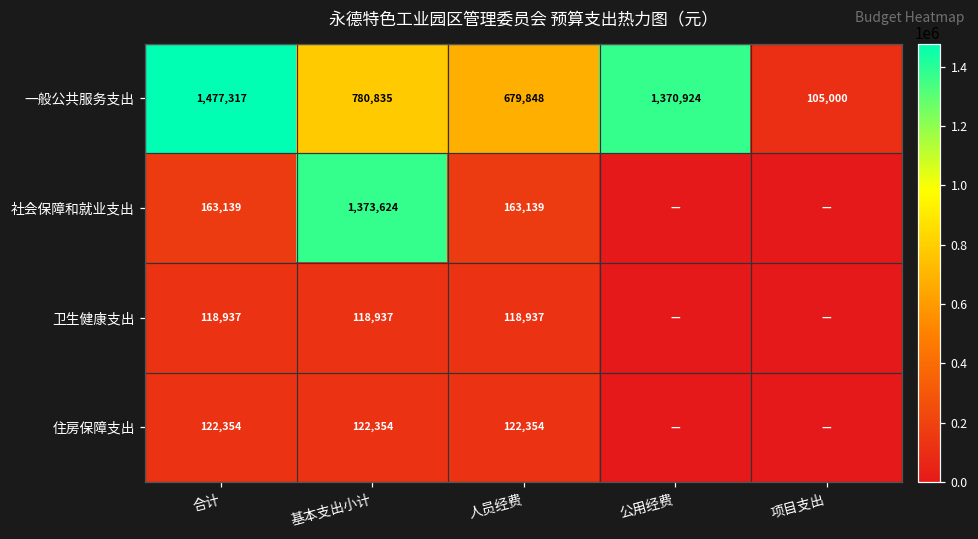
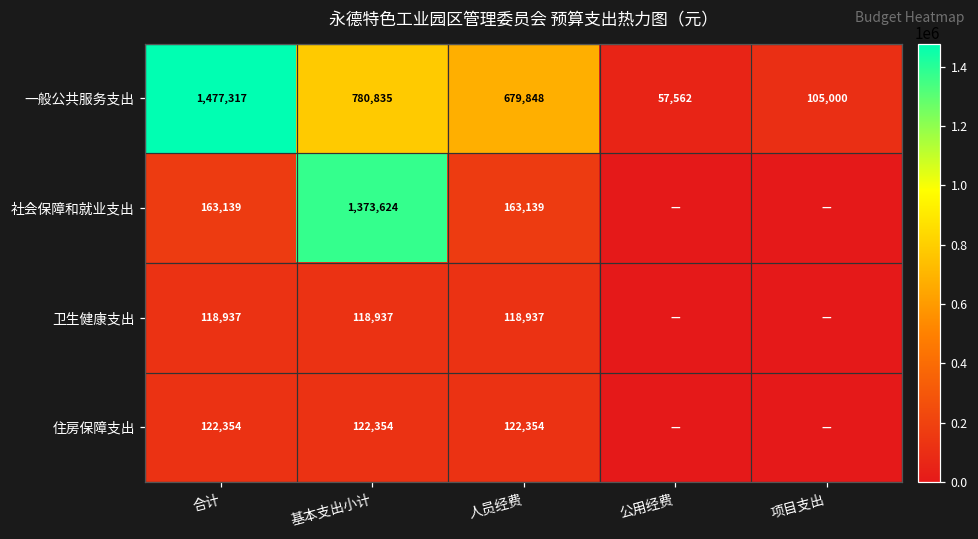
一般公共服务支出, 公用经费: 1,370,924 -> 57,562
